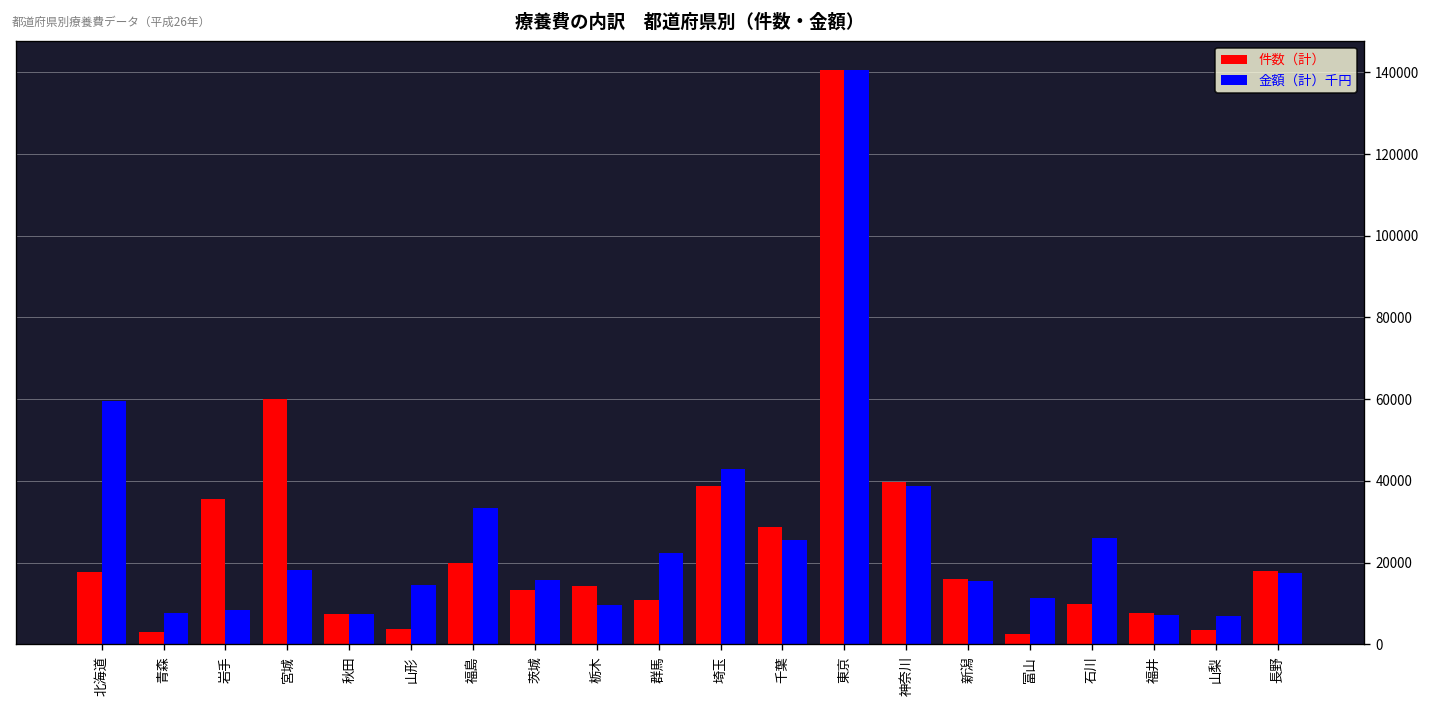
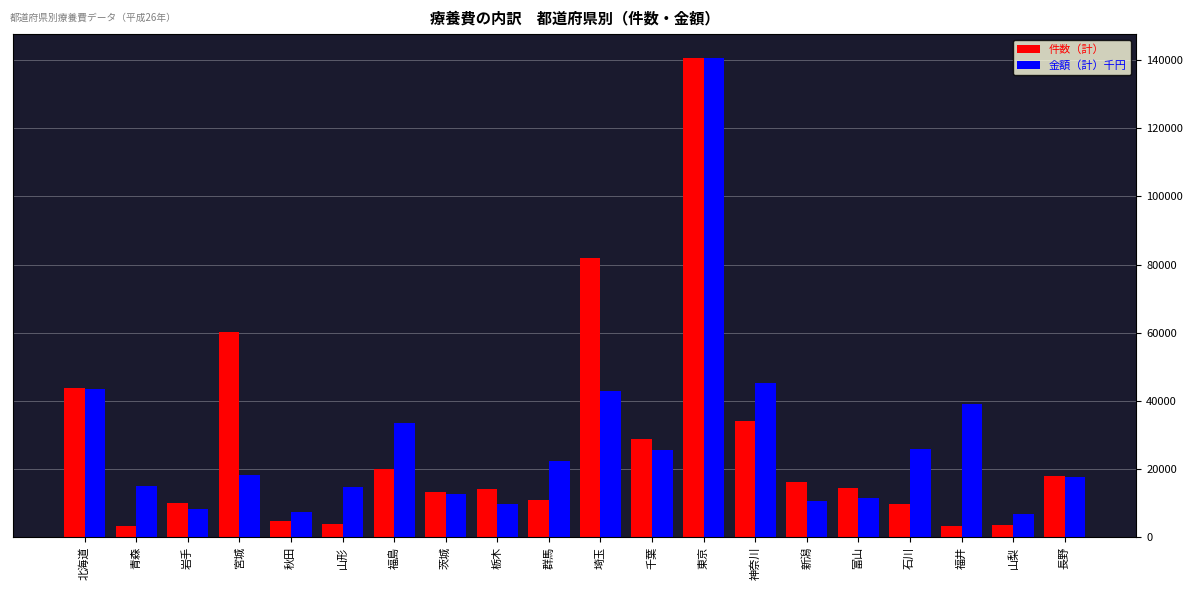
件数（計）, 北海道: 18000 -> 44000
金額（計）千円, 北海道: 60000 -> 44000
金額（計）千円, 青森: 8000 -> 15000
件数（計）, 岩手: 36000 -> 10000
件数（計）, 秋田: 7000 -> 5000
金額（計）千円, 茨城: 16000 -> 13000
件数（計）, 埼玉: 39000 -> 82000
件数（計）, 神奈川: 40000 -> 34000
金額（計）千円, 神奈川: 39000 -> 45000
金額（計）千円, 新潟: 15000 -> 11000
件数（計）, 富山: 2000 -> 14000
件数（計）, 福井: 8000 -> 3000
金額（計）千円, 福井: 7000 -> 39000
